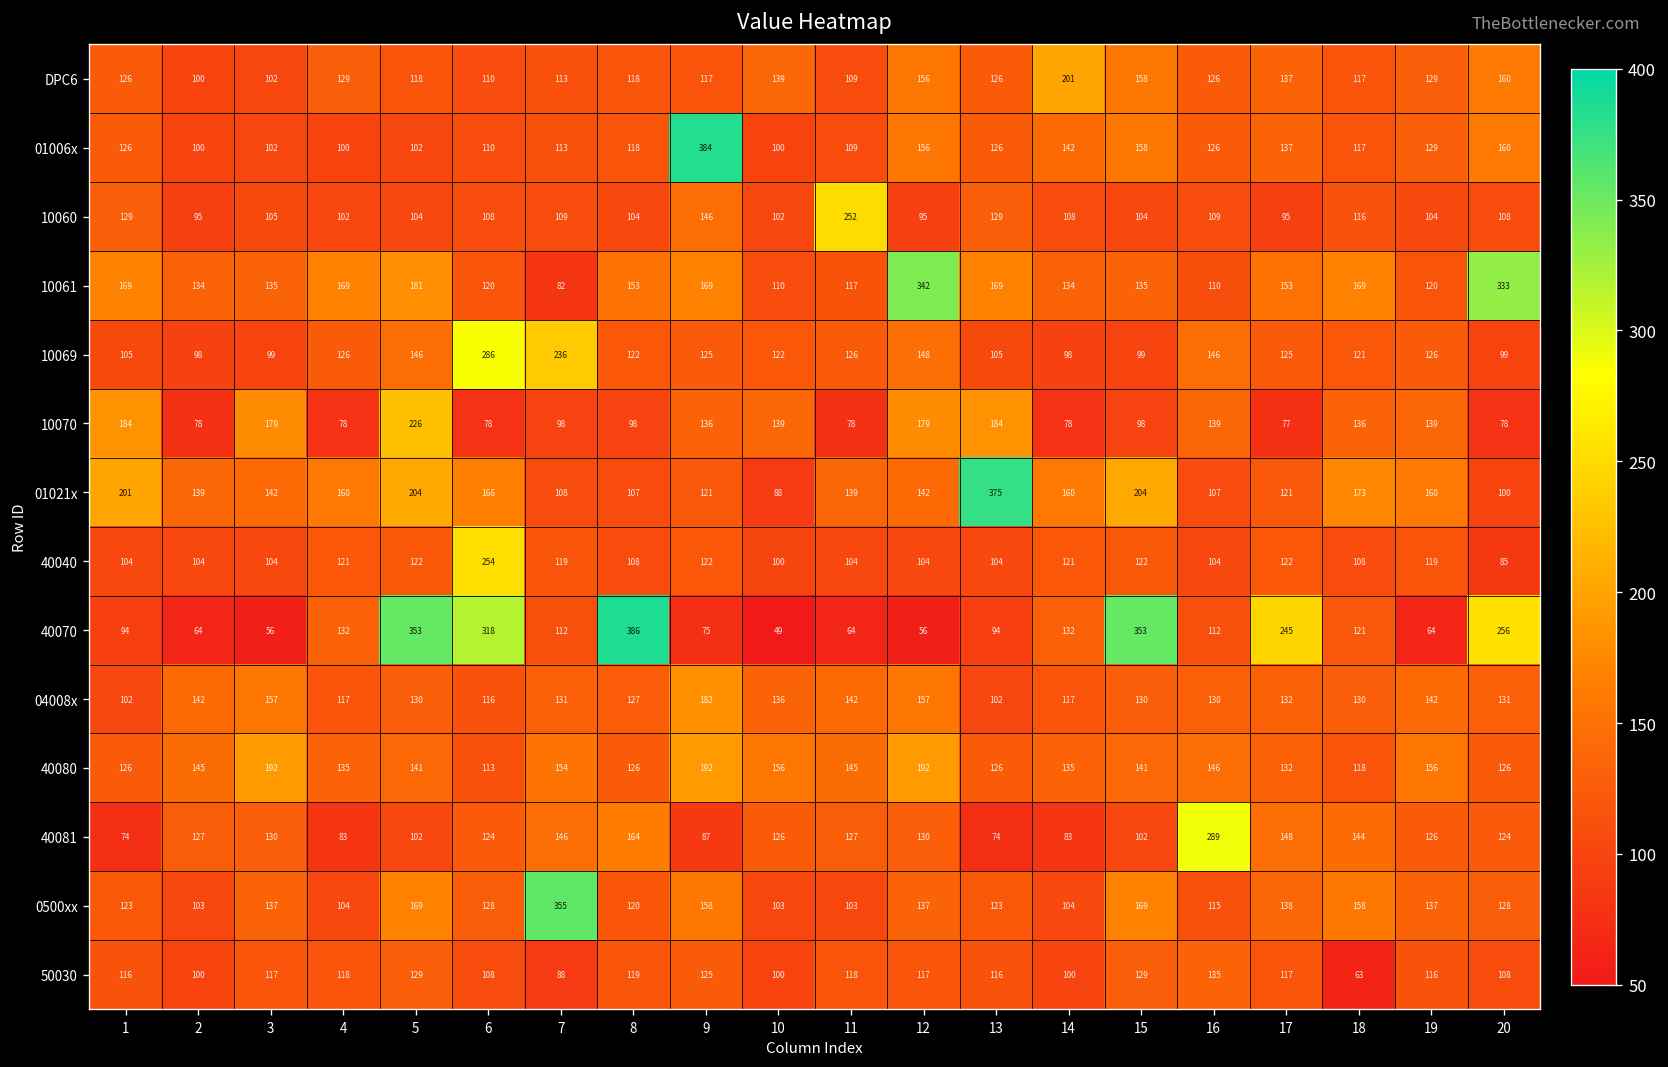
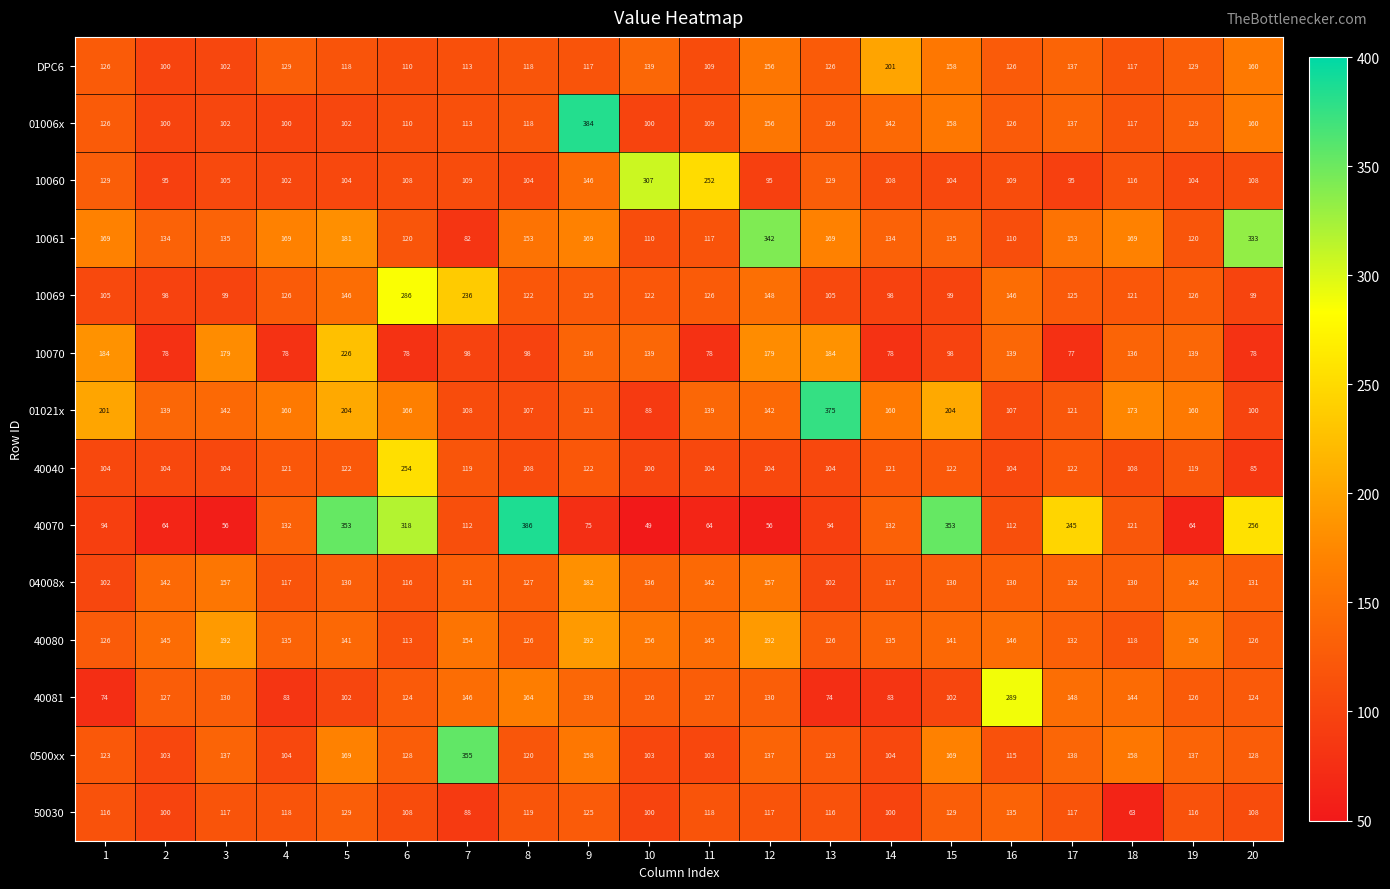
10060, 10: 102 -> 307
40081, 9: 87 -> 139
